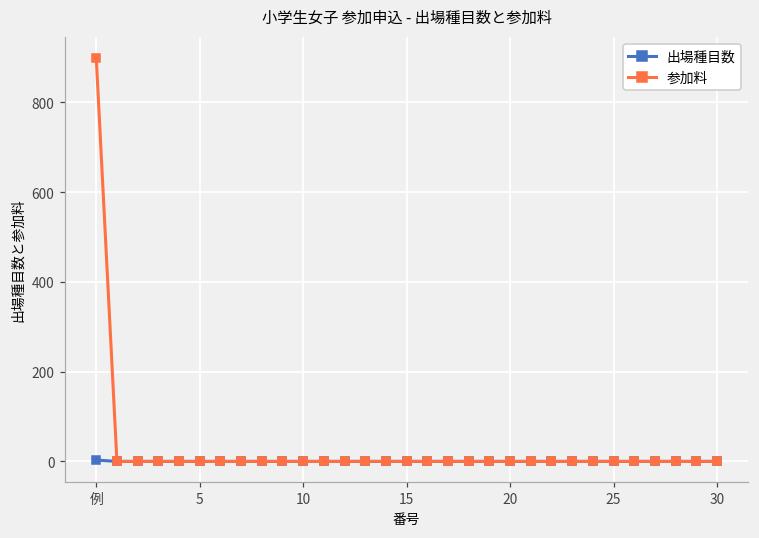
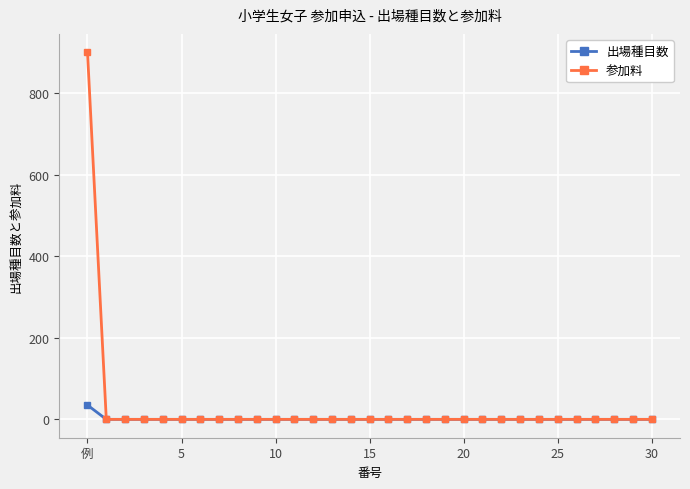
出場種目数, 例: 0 -> 40
